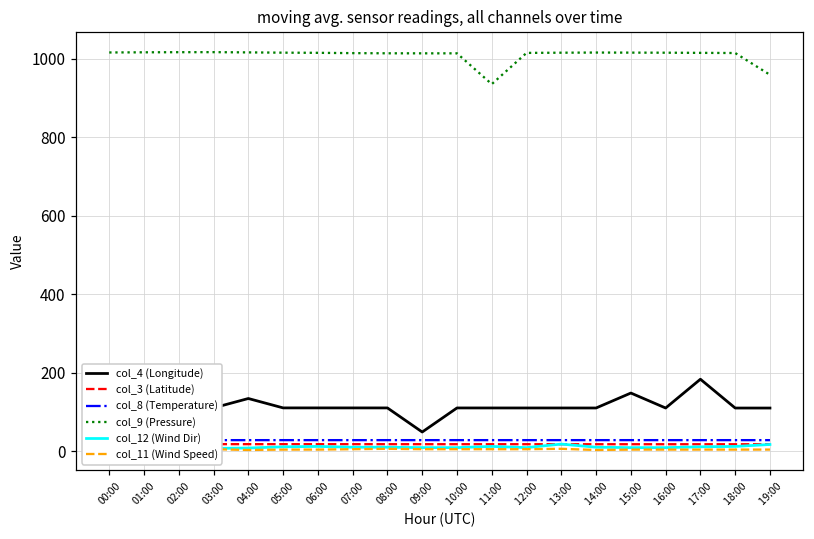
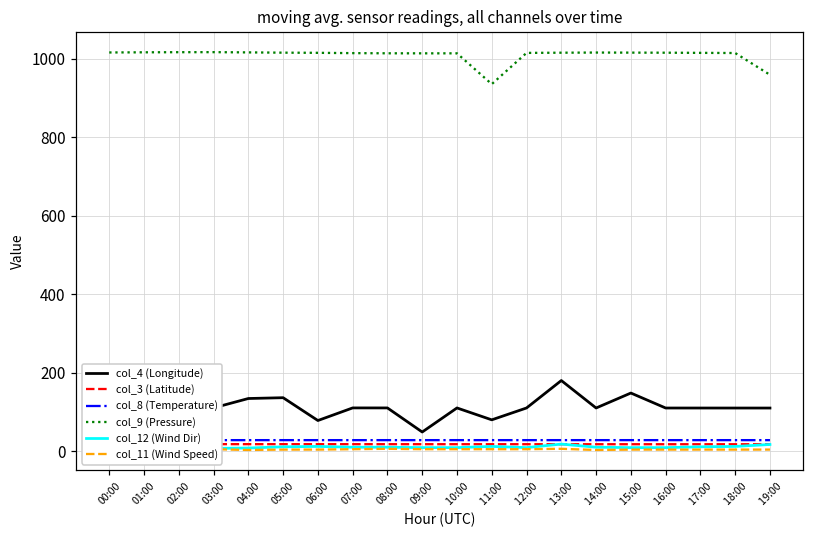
col_4 (Longitude), 05:00: 110 -> 140
col_4 (Longitude), 06:00: 110 -> 80
col_4 (Longitude), 11:00: 110 -> 80
col_4 (Longitude), 13:00: 110 -> 180
col_4 (Longitude), 17:00: 180 -> 110
